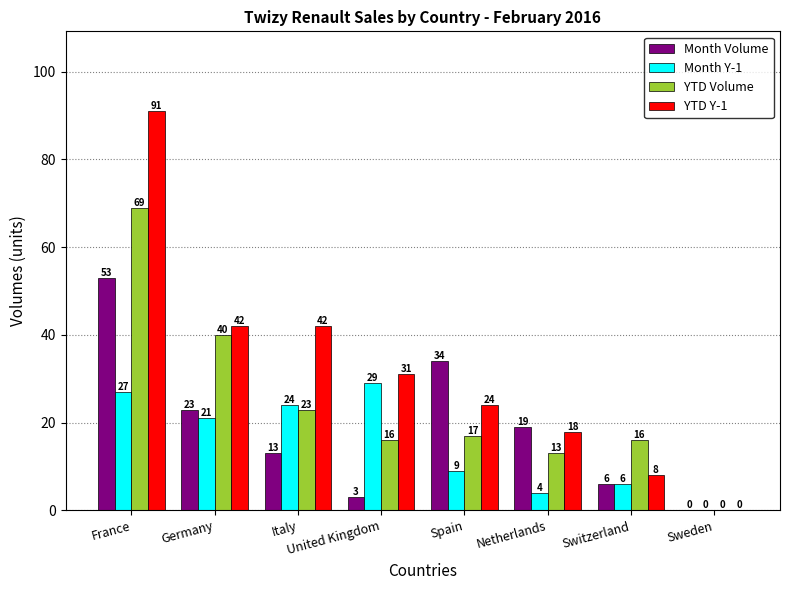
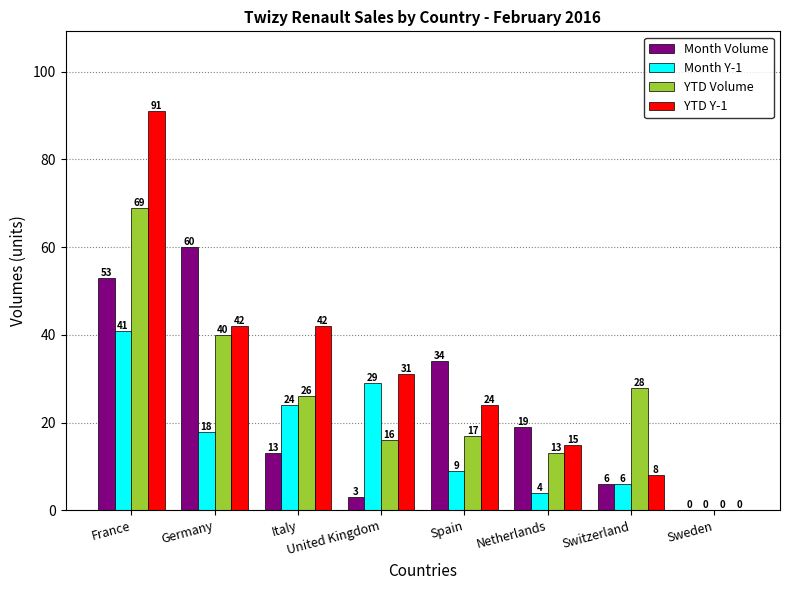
Month Y-1, France: 27 -> 41
Month Volume, Germany: 23 -> 60
Month Y-1, Germany: 21 -> 18
YTD Volume, Italy: 23 -> 26
YTD Y-1, Netherlands: 18 -> 15
YTD Volume, Switzerland: 16 -> 28
